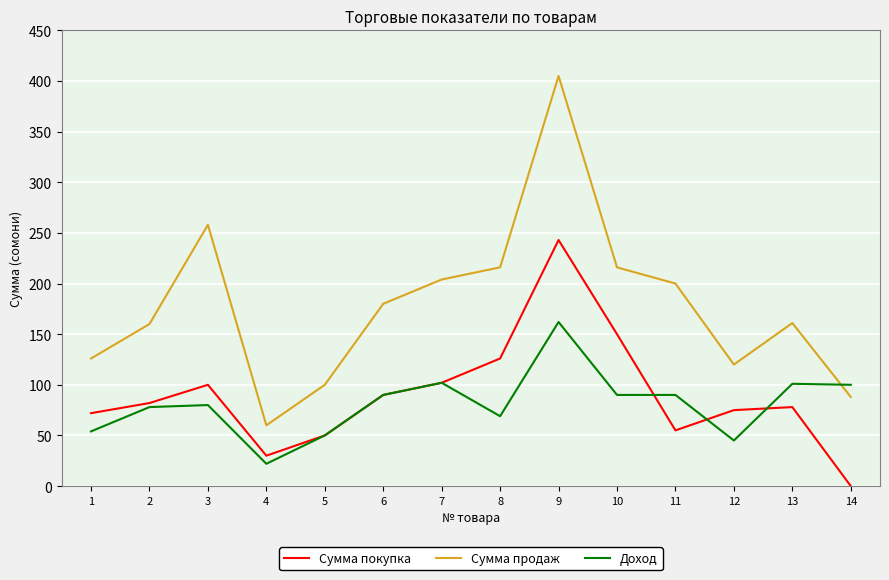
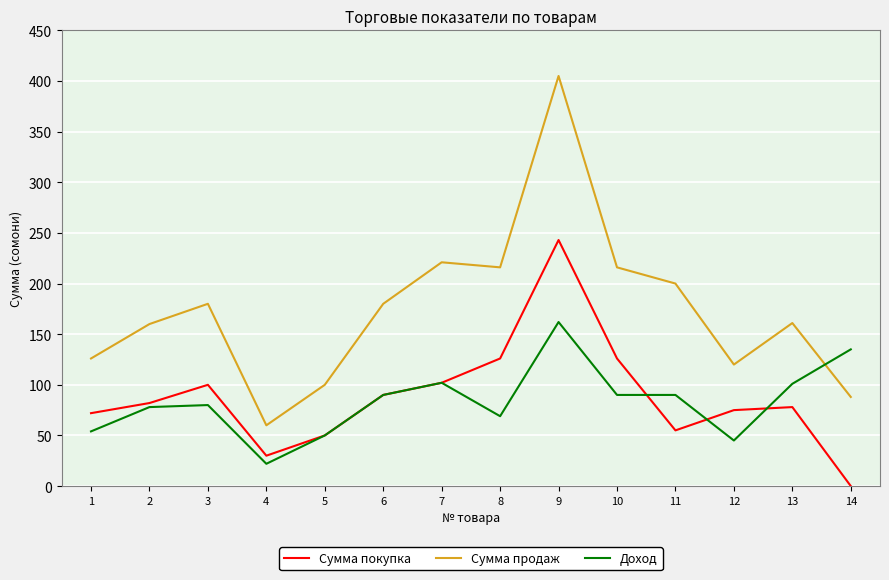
Сумма продаж, 3: 258 -> 180
Сумма продаж, 7: 204 -> 221
Сумма покупка, 10: 150 -> 126
Доход, 14: 100 -> 135
